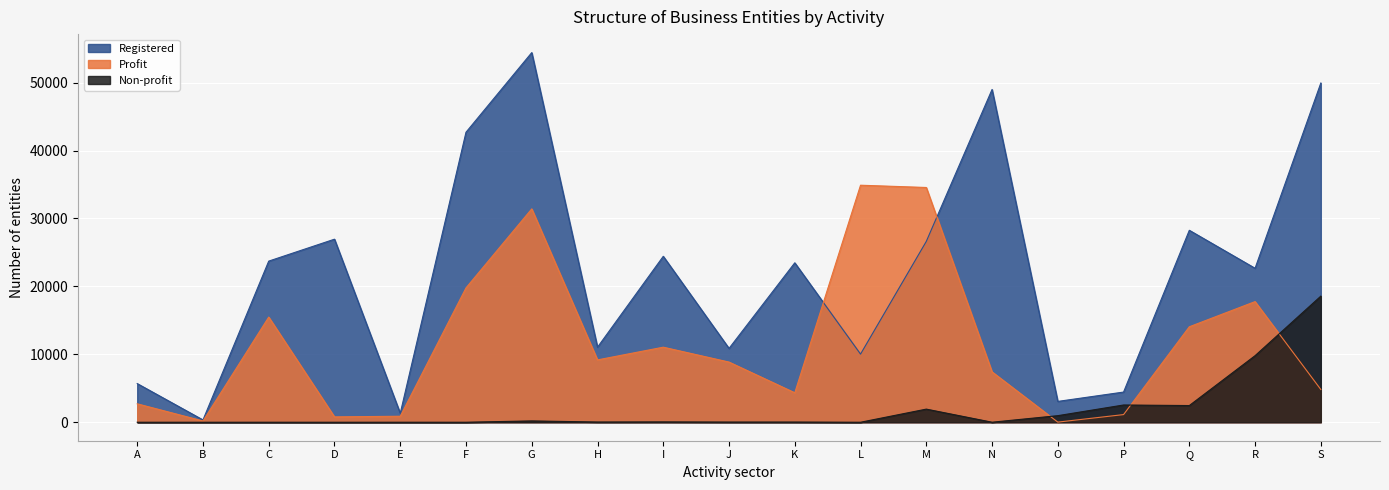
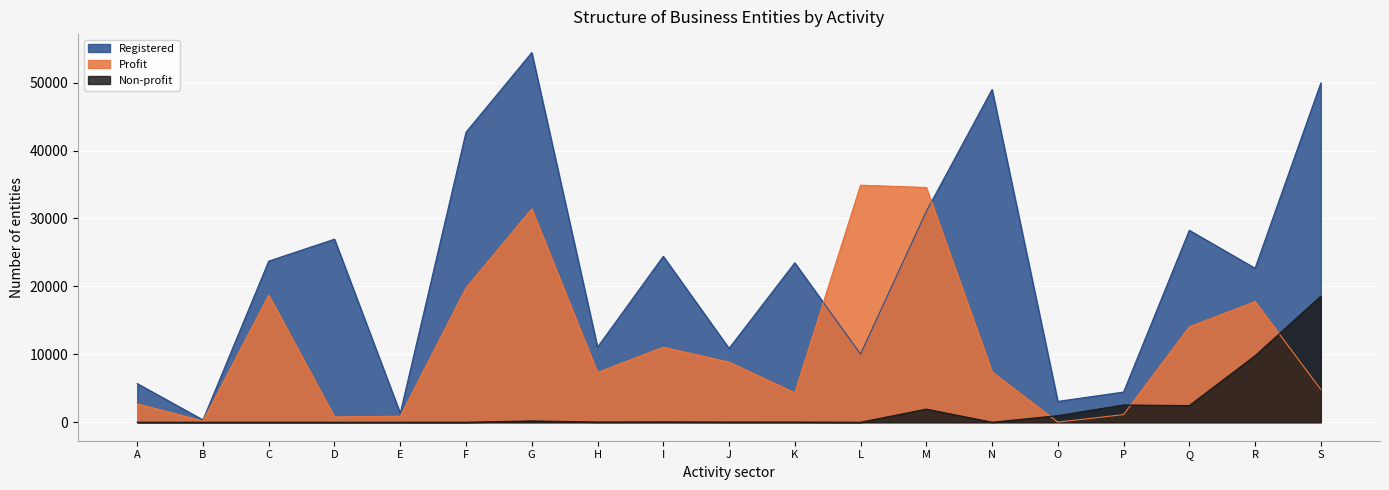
Profit, C: 15000 -> 19000
Profit, H: 9000 -> 7000
Registered, M: 27000 -> 31000
